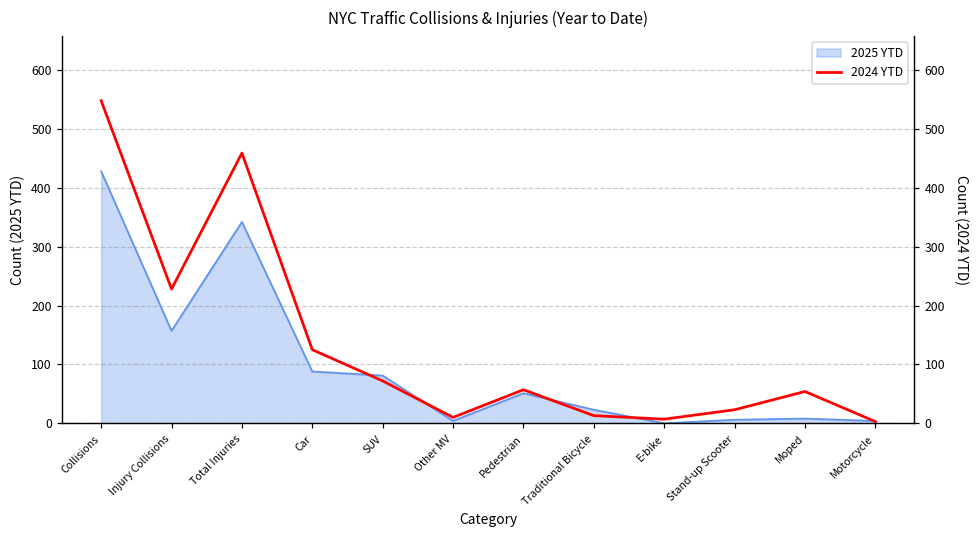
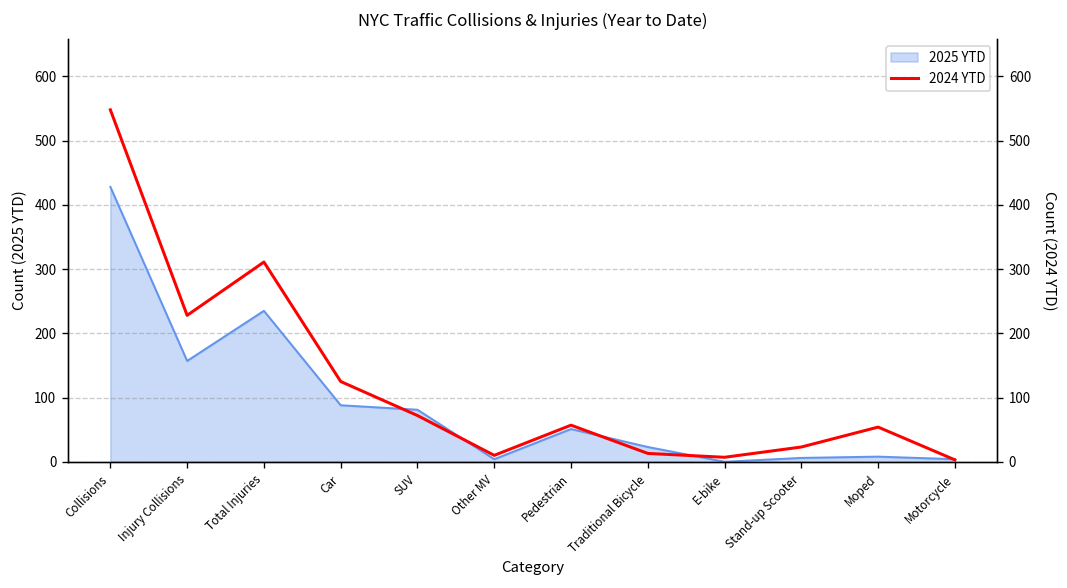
2025 YTD, Total Injuries: 340 -> 240
2024 YTD, Total Injuries: 460 -> 310
